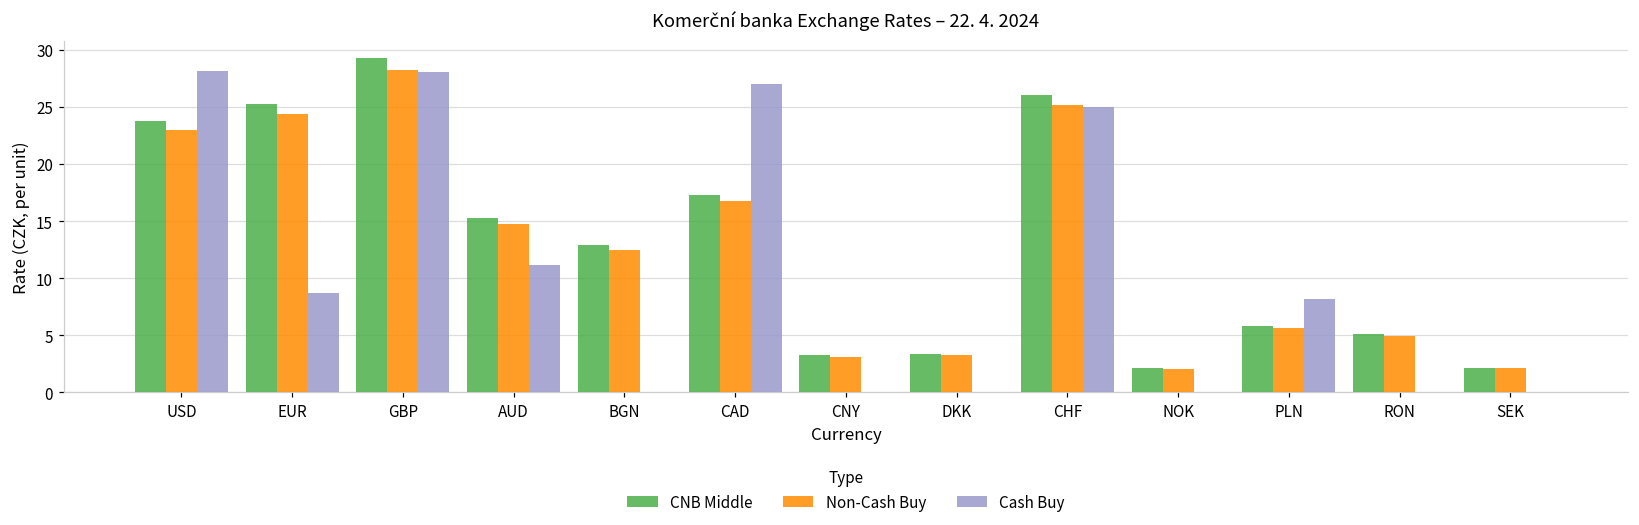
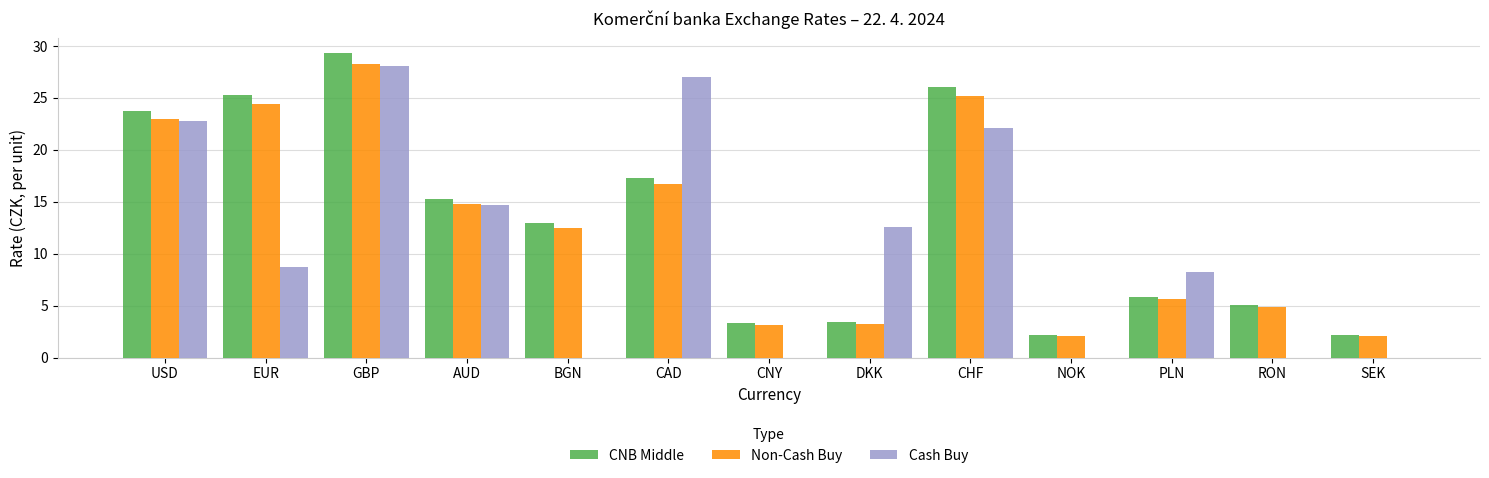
Cash Buy, USD: 28.1 -> 22.8
Cash Buy, AUD: 11.1 -> 14.7
Cash Buy, DKK: 0.0 -> 12.6
Cash Buy, CHF: 25.0 -> 22.1
